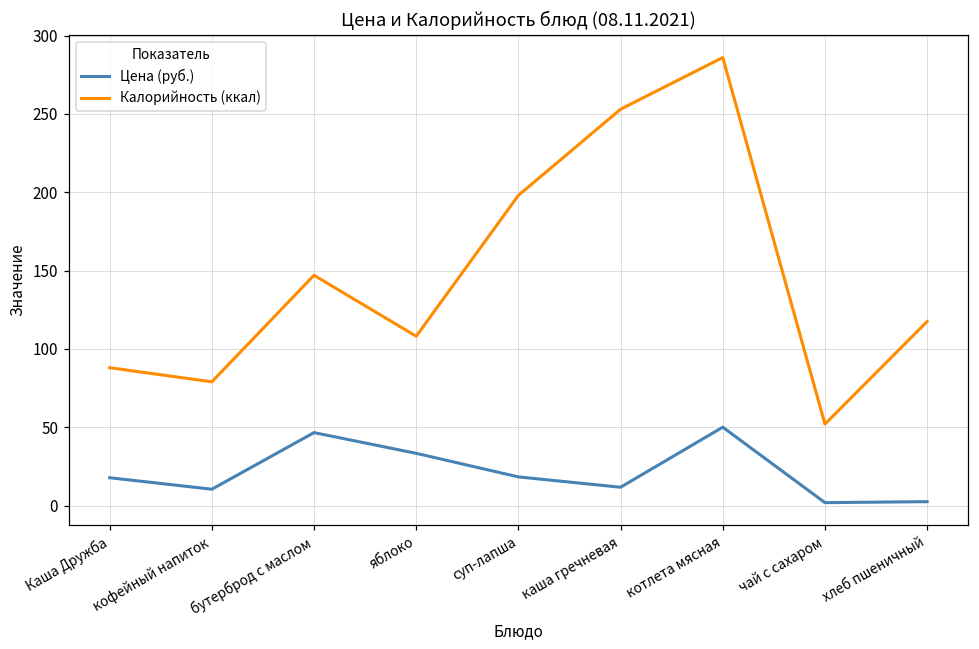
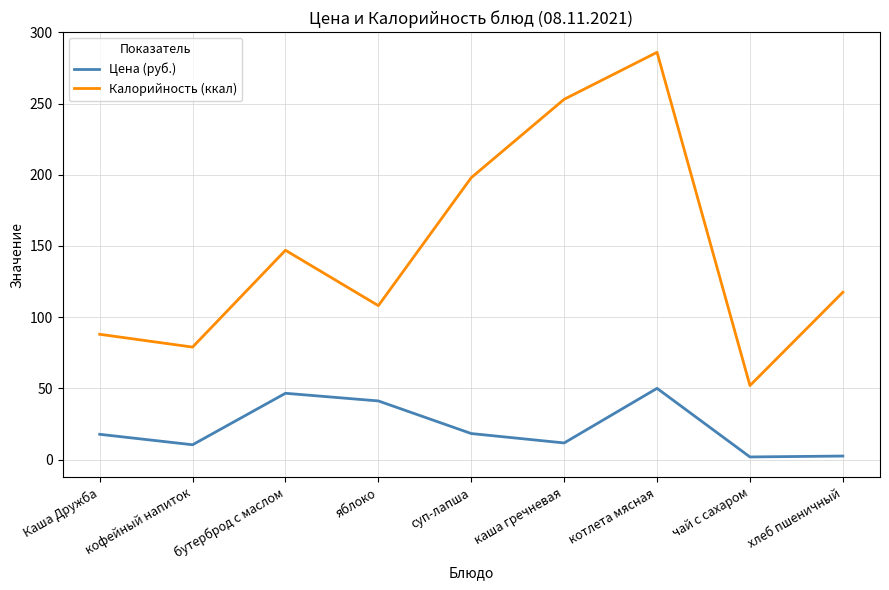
Цена (руб.), яблоко: 33 -> 41
